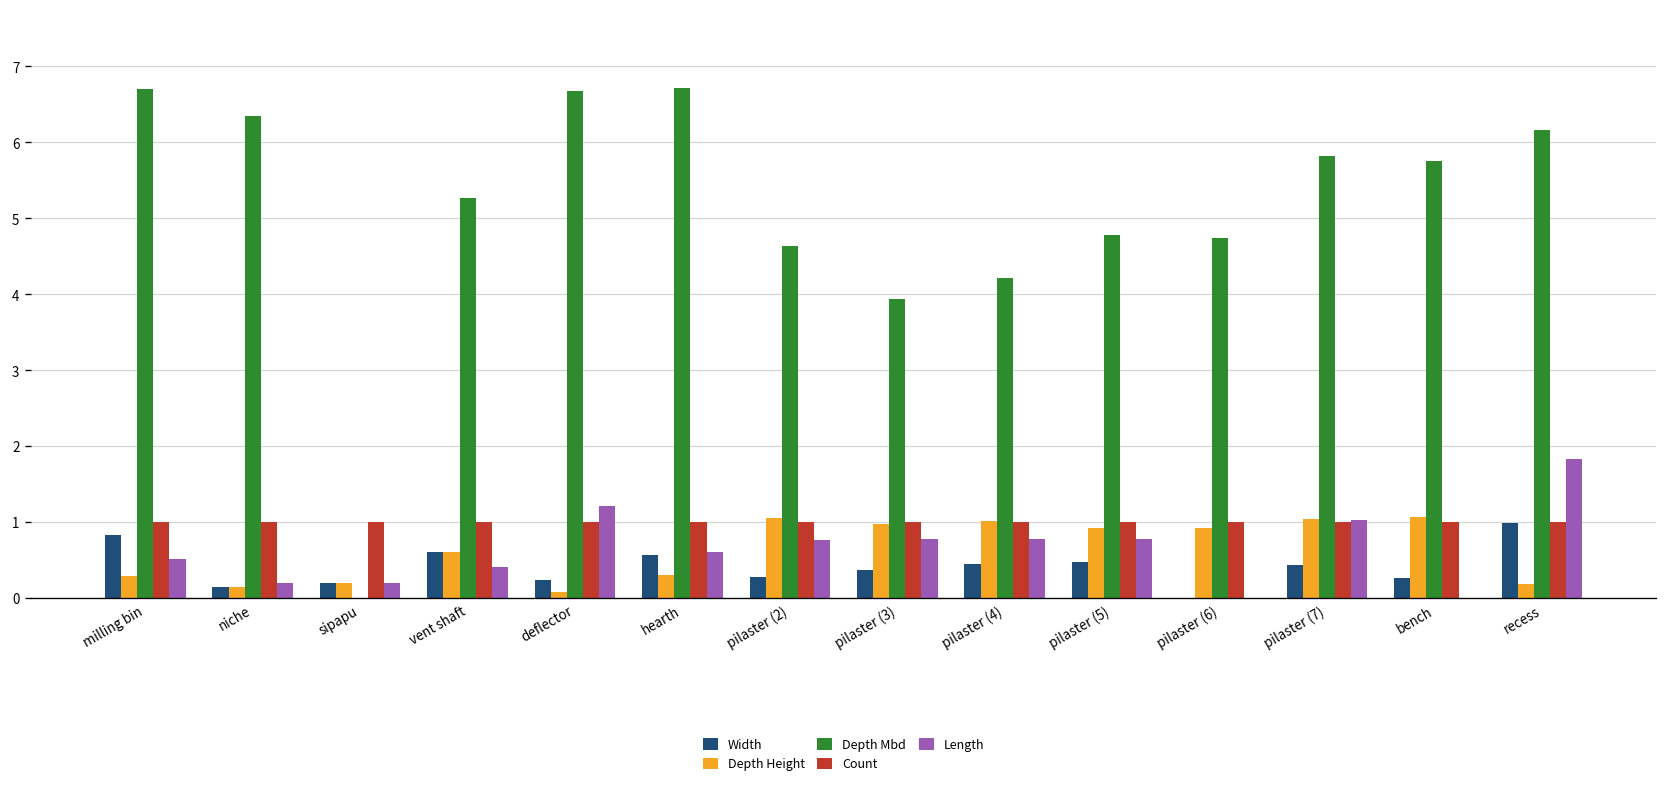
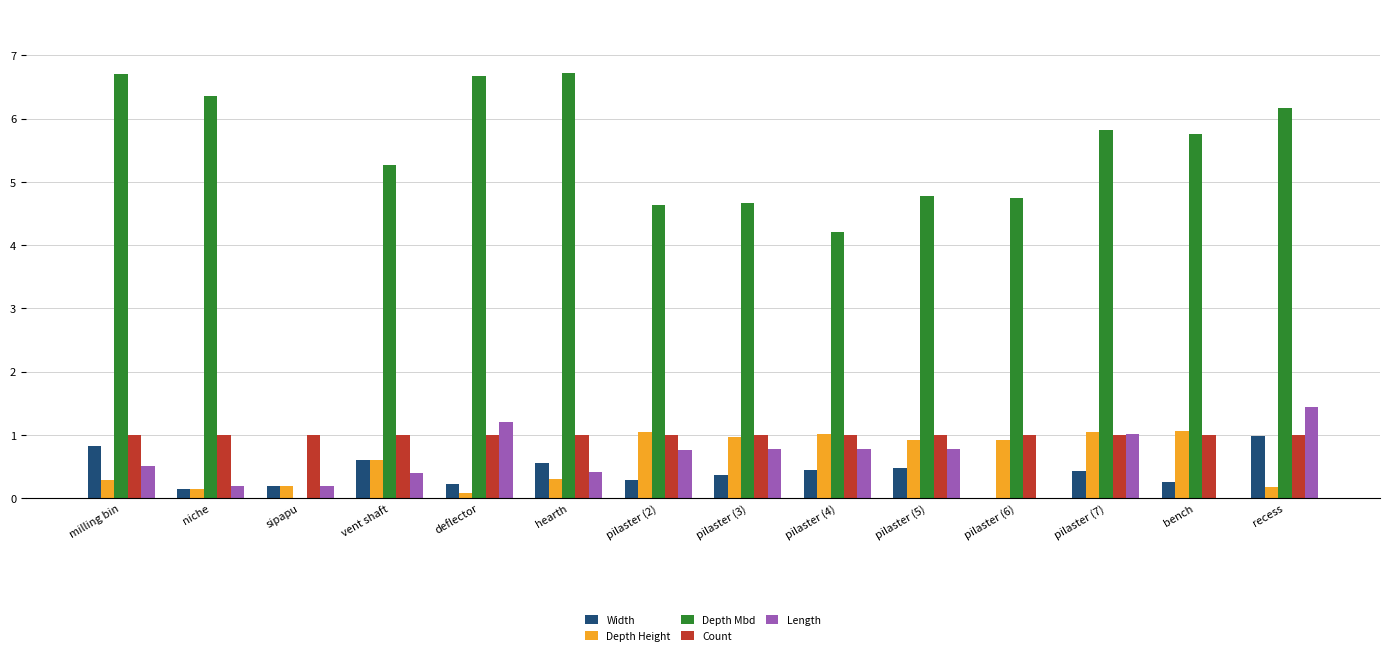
Length, hearth: 0.6 -> 0.4
Depth Mbd, pilaster (3): 3.9 -> 4.7
Length, recess: 1.8 -> 1.4
